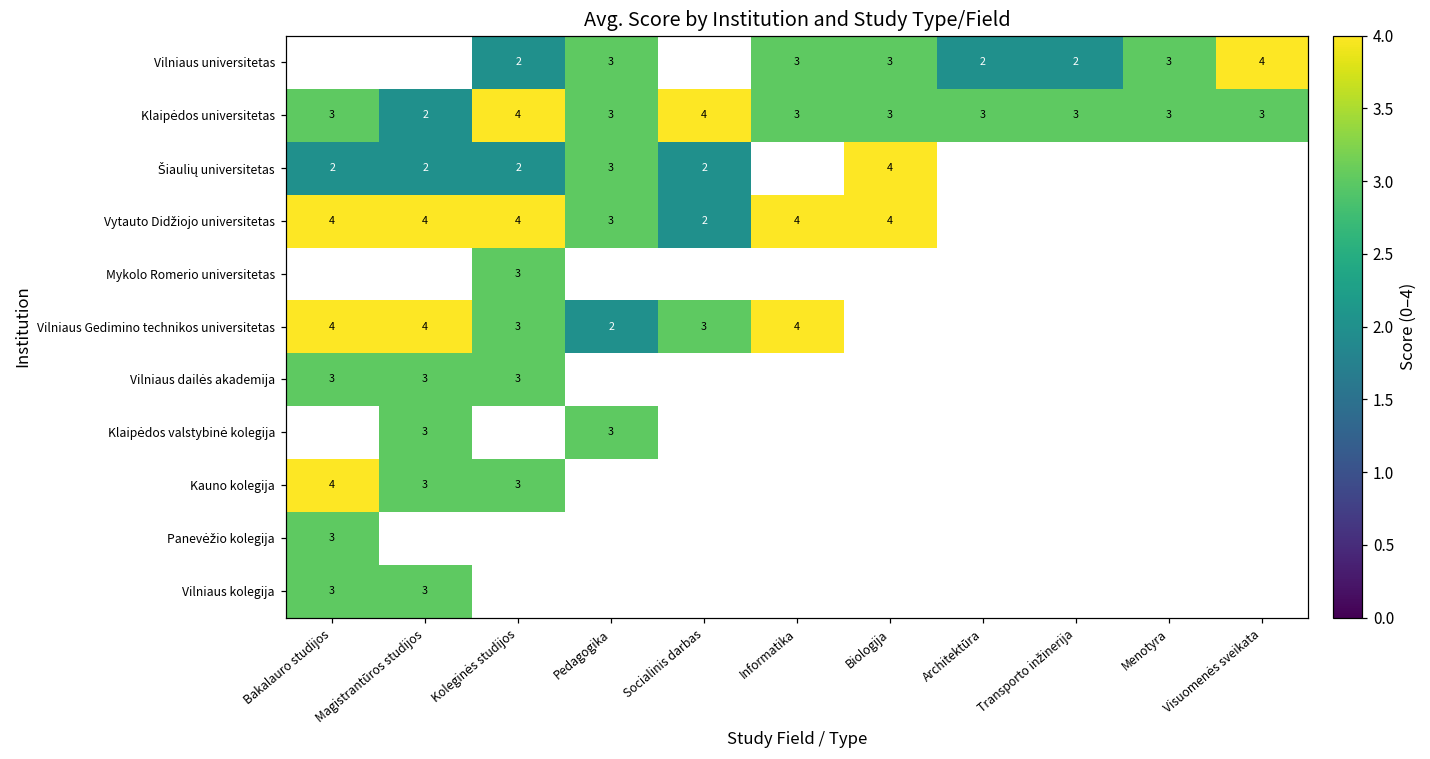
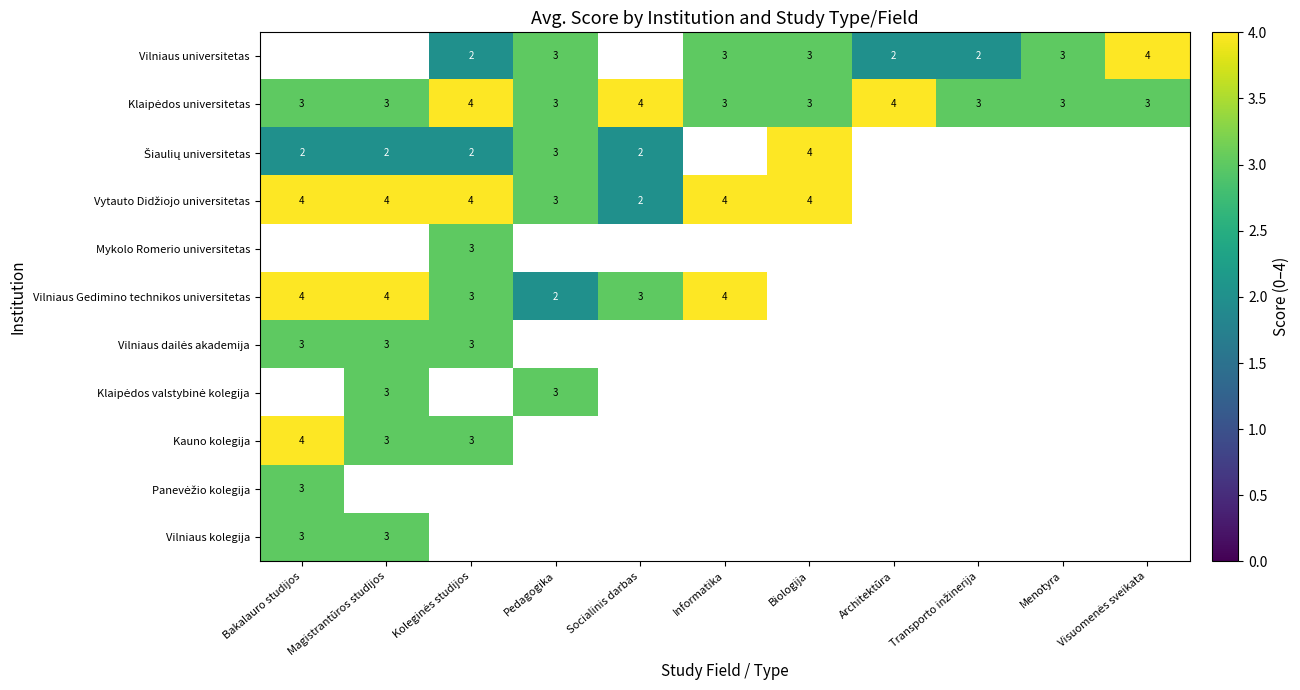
Klaipėdos universitetas, Magistrantūros studijos: 2 -> 3
Klaipėdos universitetas, Architektūra: 3 -> 4
